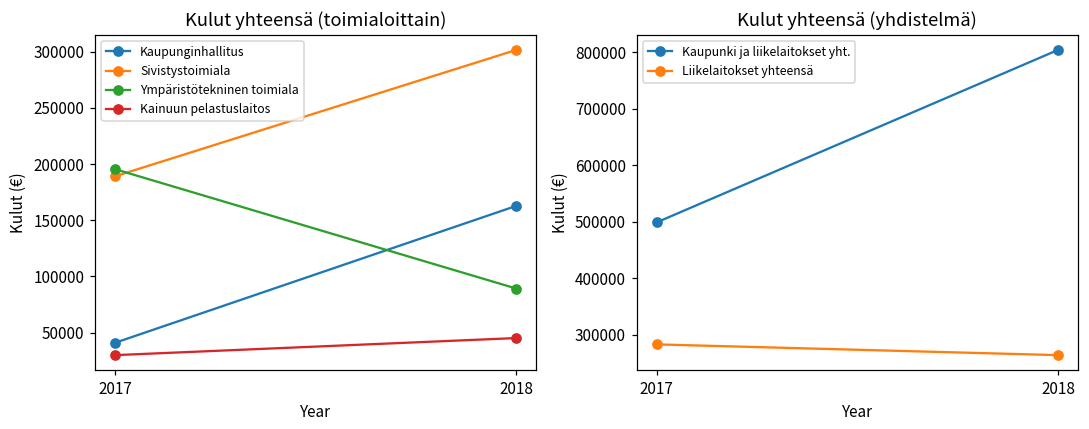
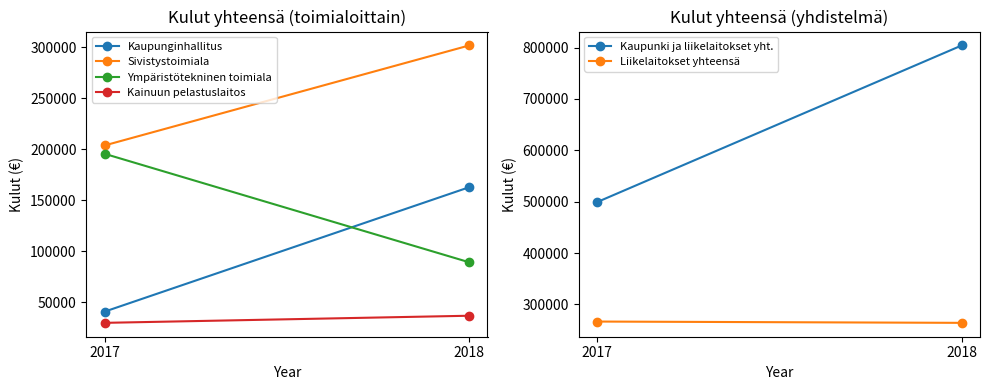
Kulut yhteensä (toimialoittain), Sivistystoimiala, 2017: 189000 -> 204000
Kulut yhteensä (toimialoittain), Kainuun pelastuslaitos, 2018: 45000 -> 37000
Kulut yhteensä (yhdistelmä), Liikelaitokset yhteensä, 2017: 280000 -> 270000
